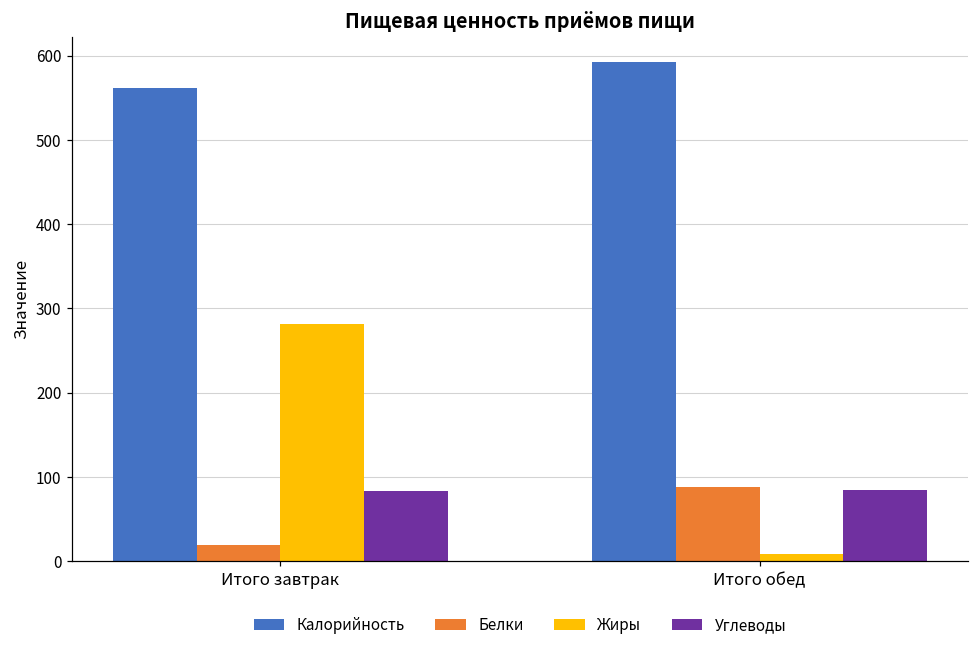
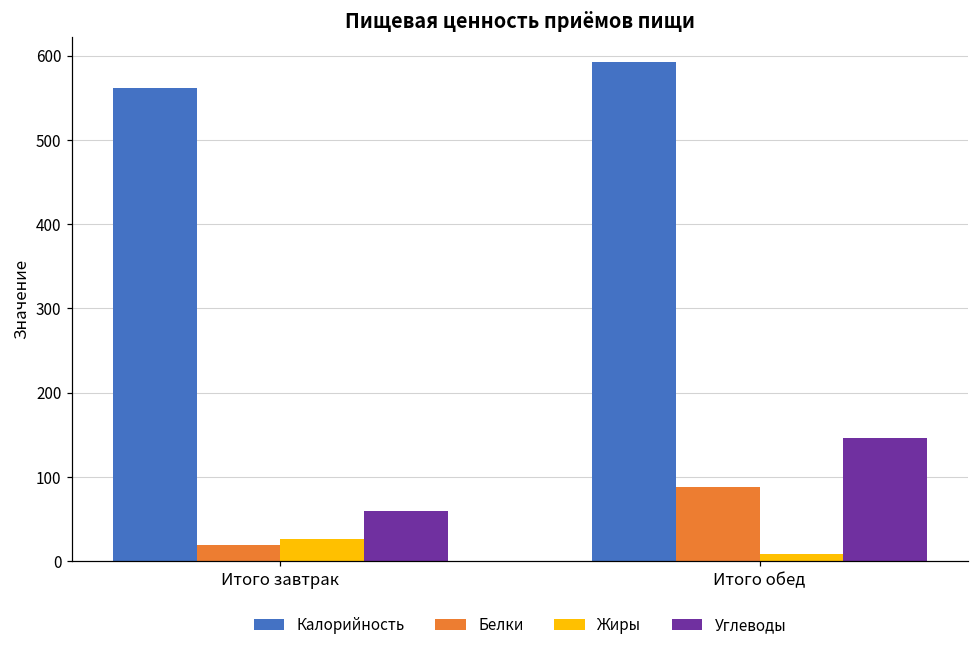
Жиры, Итого завтрак: 280 -> 30
Углеводы, Итого завтрак: 80 -> 60
Углеводы, Итого обед: 80 -> 150
